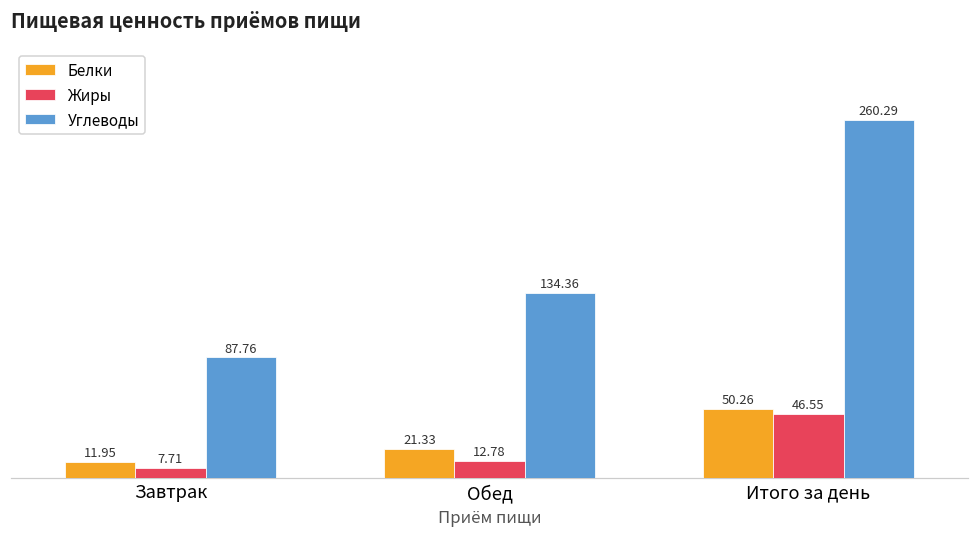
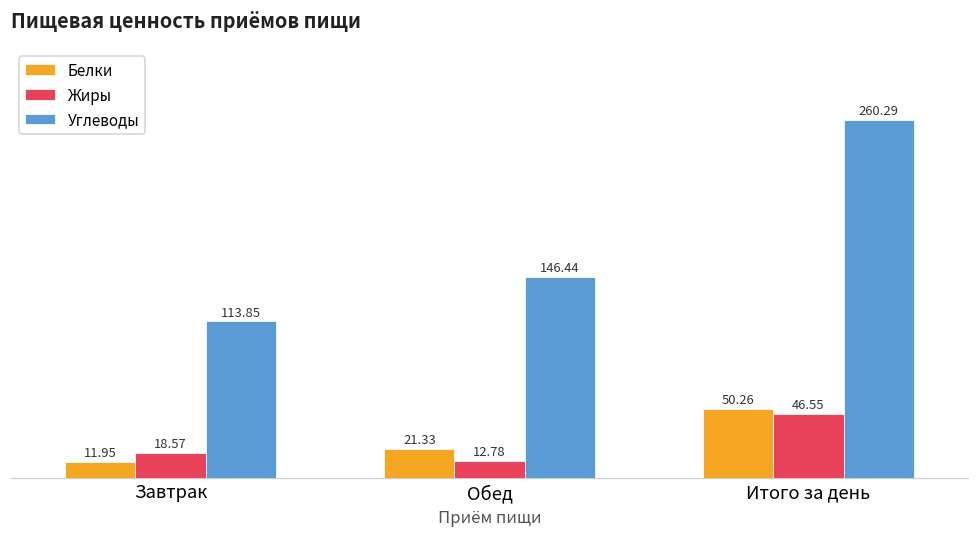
Жиры, Завтрак: 7.71 -> 18.57
Углеводы, Завтрак: 87.76 -> 113.85
Углеводы, Обед: 134.36 -> 146.44
